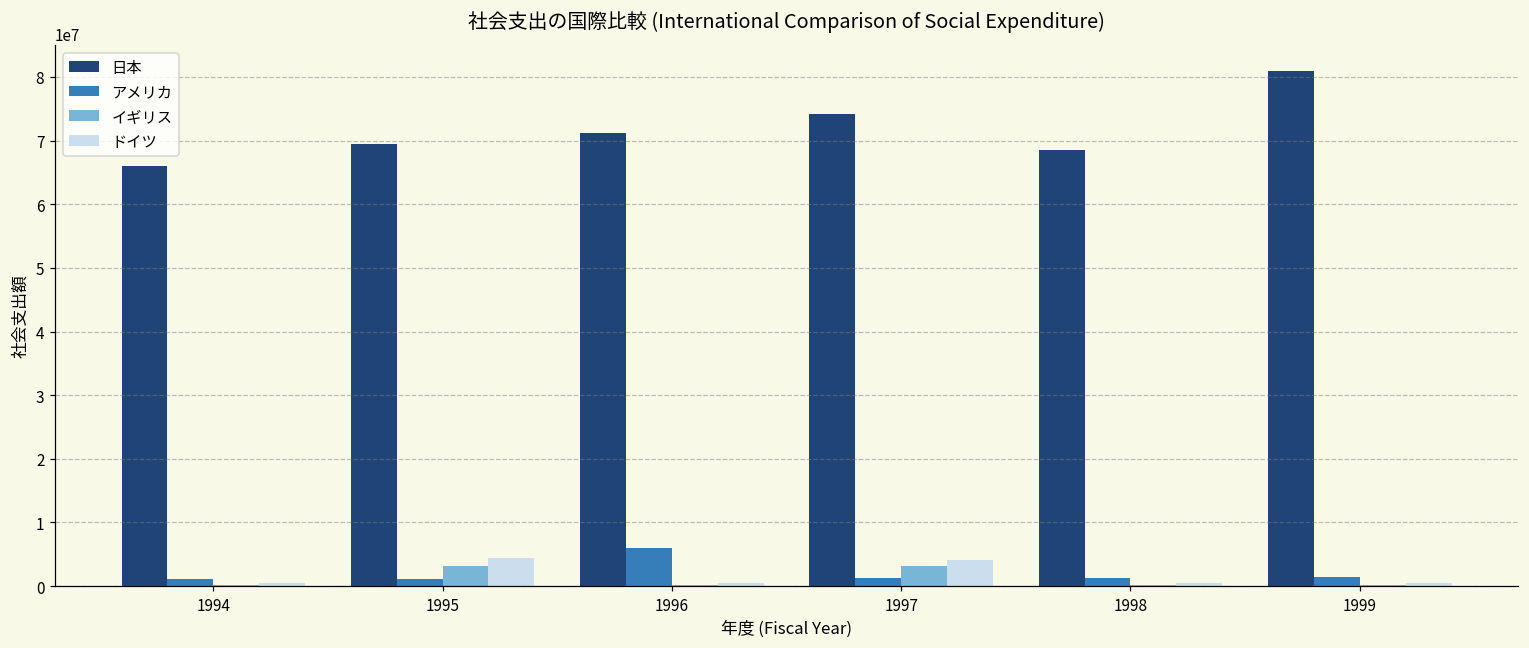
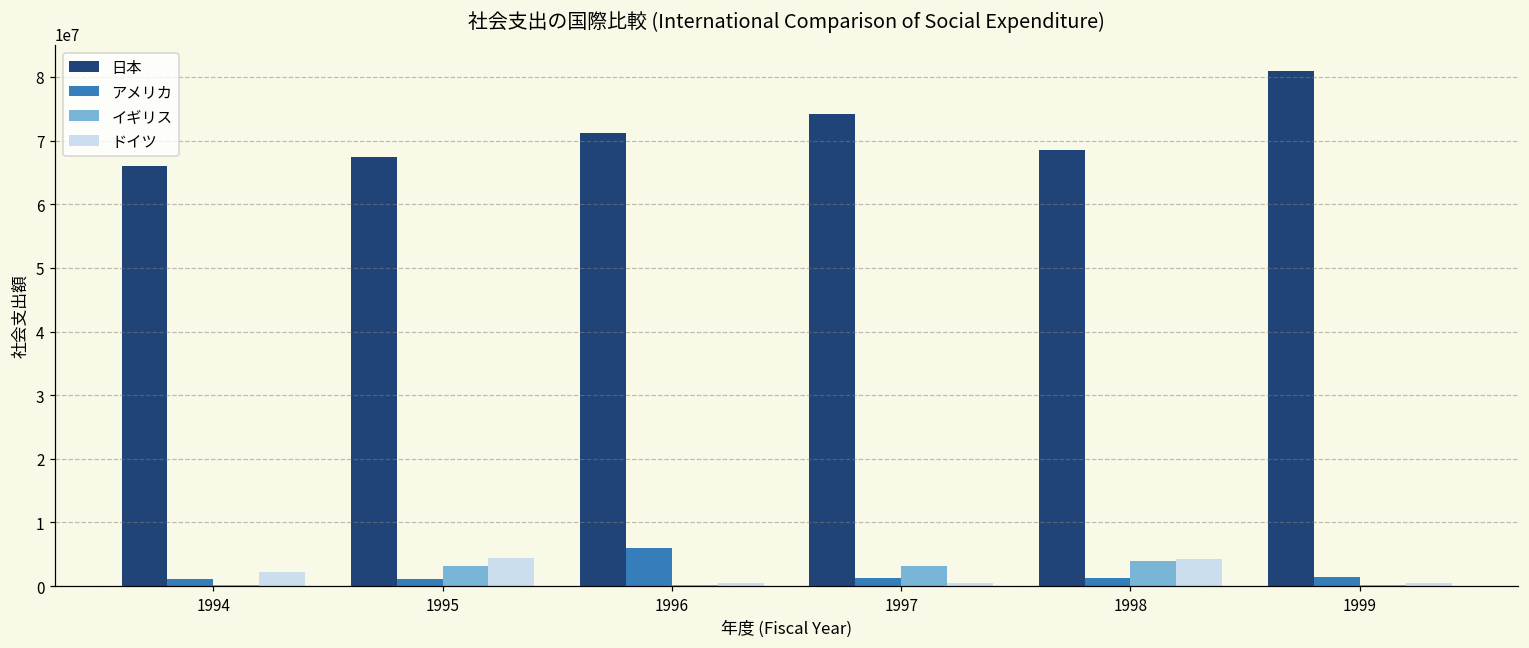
ドイツ, 1994: 0 -> 2000000
日本, 1995: 70000000 -> 67000000
ドイツ, 1997: 4000000 -> 1000000
イギリス, 1998: 0 -> 4000000
ドイツ, 1998: 1000000 -> 4000000
